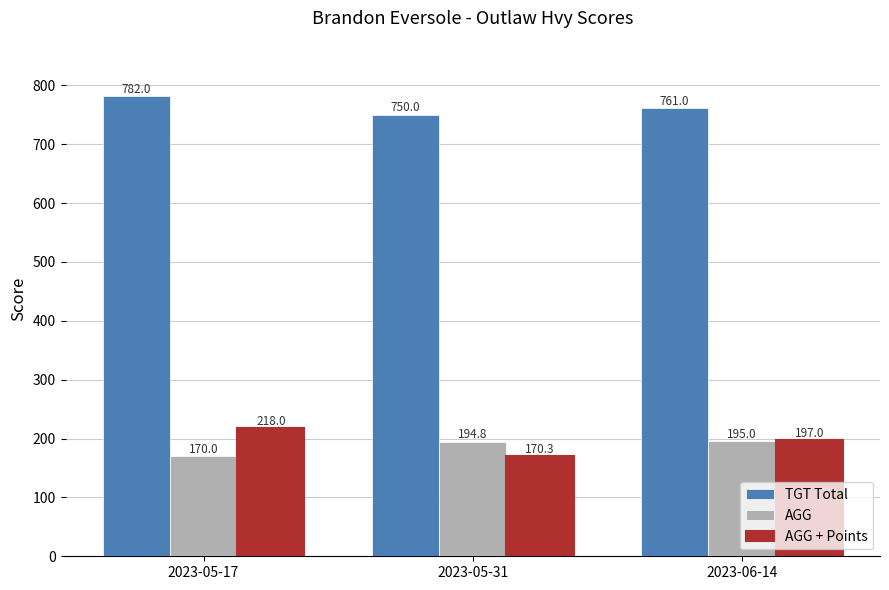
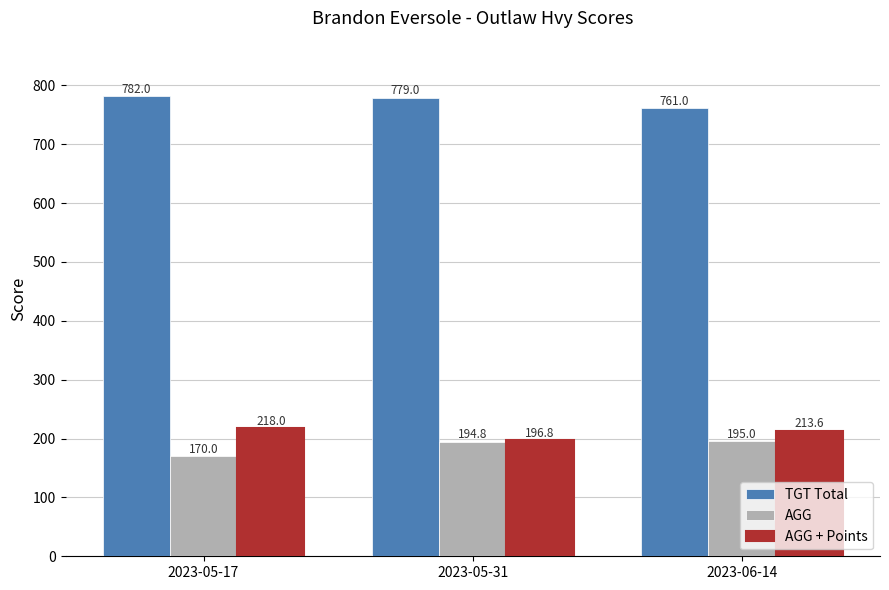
TGT Total, 2023-05-31: 750.0 -> 779.0
AGG + Points, 2023-05-31: 170.3 -> 196.8
AGG + Points, 2023-06-14: 197.0 -> 213.6
